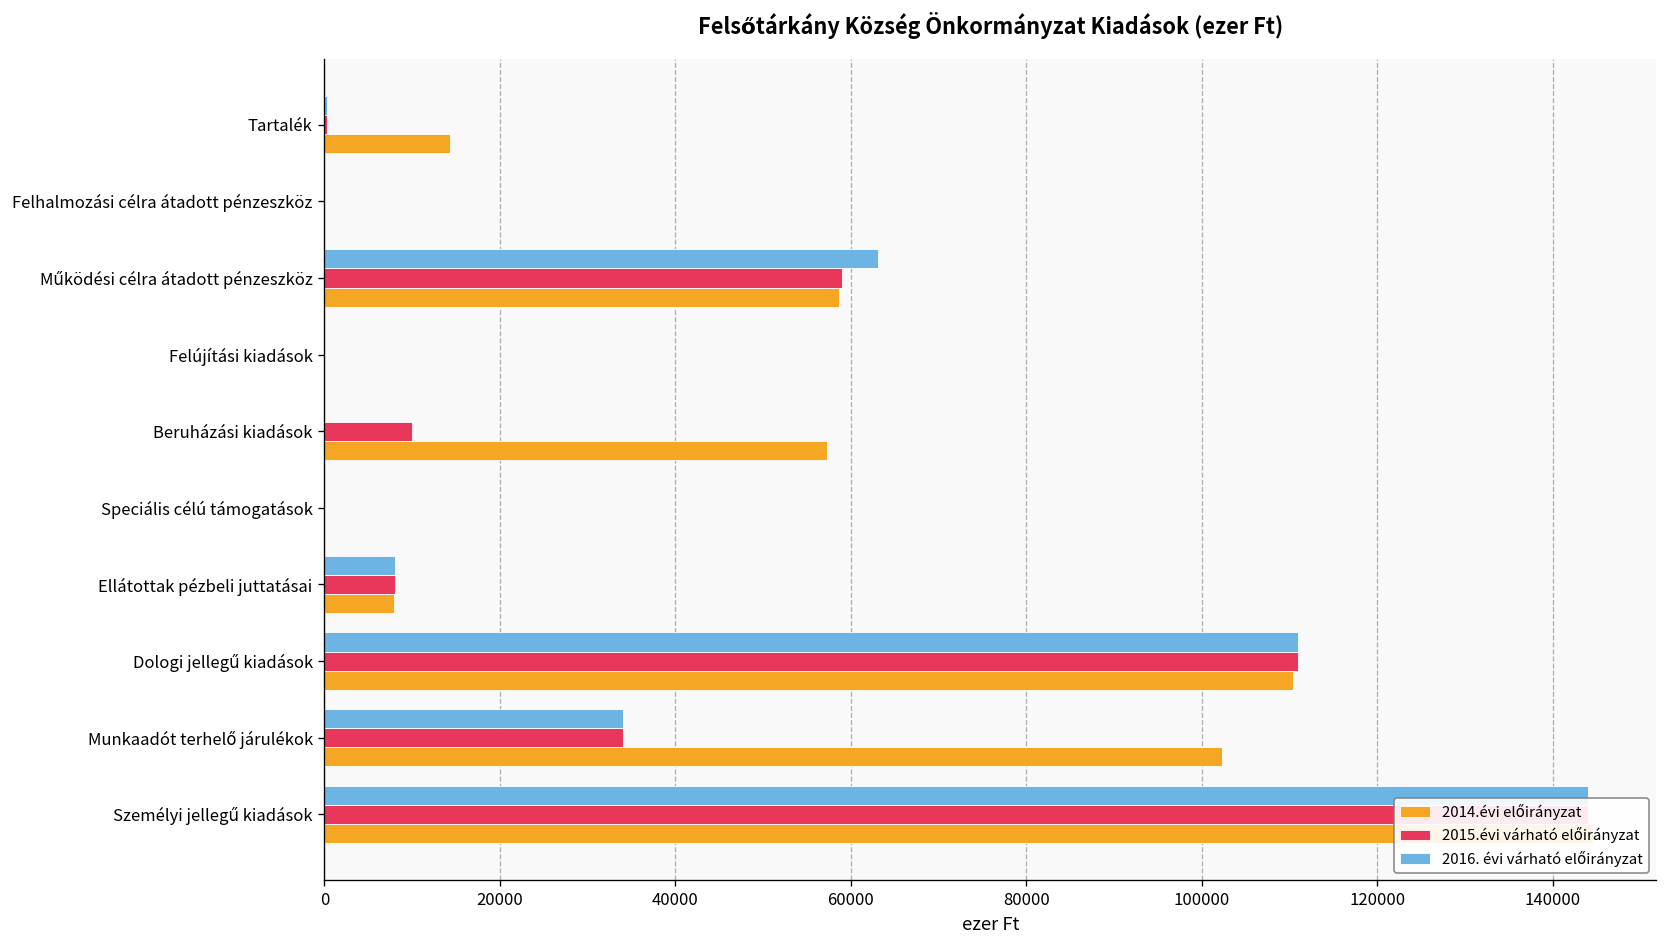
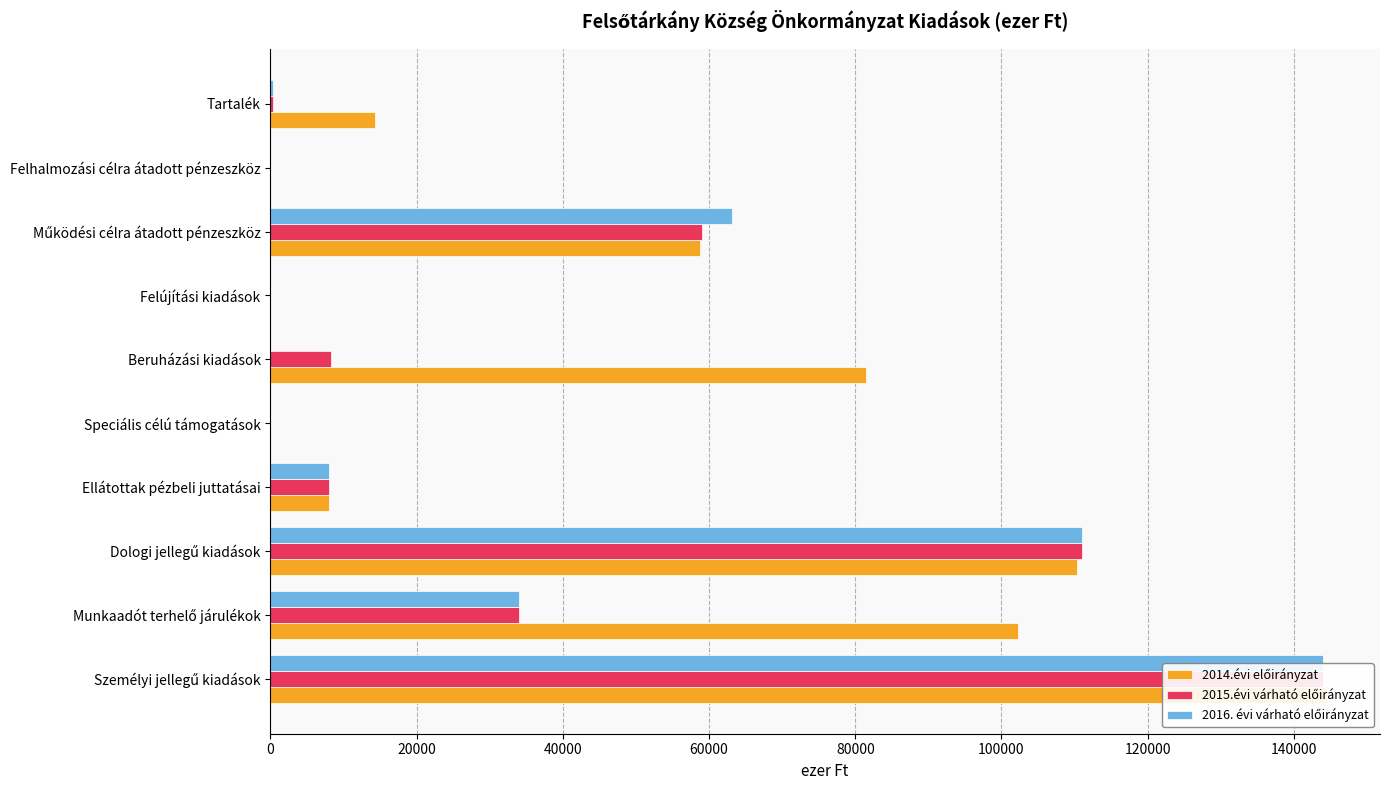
2015.évi várható előirányzat, Beruházási kiadások: 10000 -> 8000
2014.évi előirányzat, Beruházási kiadások: 57000 -> 81000
